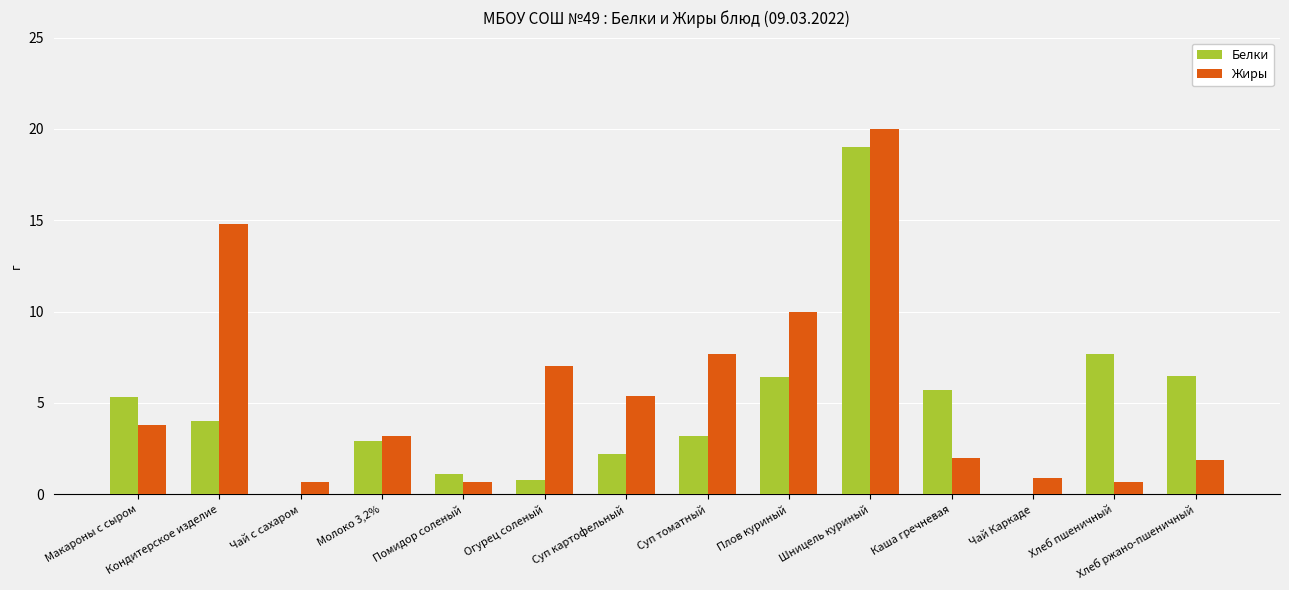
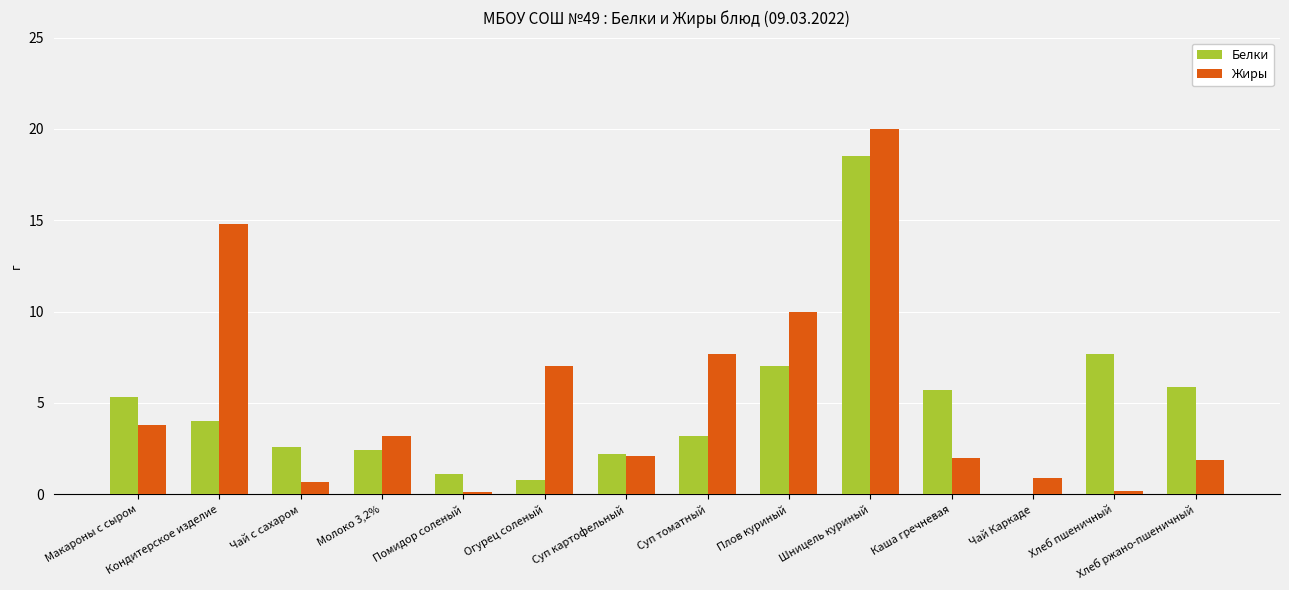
Белки, Чай с сахаром: 0.0 -> 2.6
Белки, Молоко 3,2%: 2.9 -> 2.4
Жиры, Помидор соленый: 0.7 -> 0.1
Жиры, Суп картофельный: 5.4 -> 2.1
Белки, Плов куриный: 6.4 -> 7.0
Белки, Шницель куриный: 19.0 -> 18.5
Жиры, Хлеб пшеничный: 0.7 -> 0.2
Белки, Хлеб ржано-пшеничный: 6.5 -> 5.9
